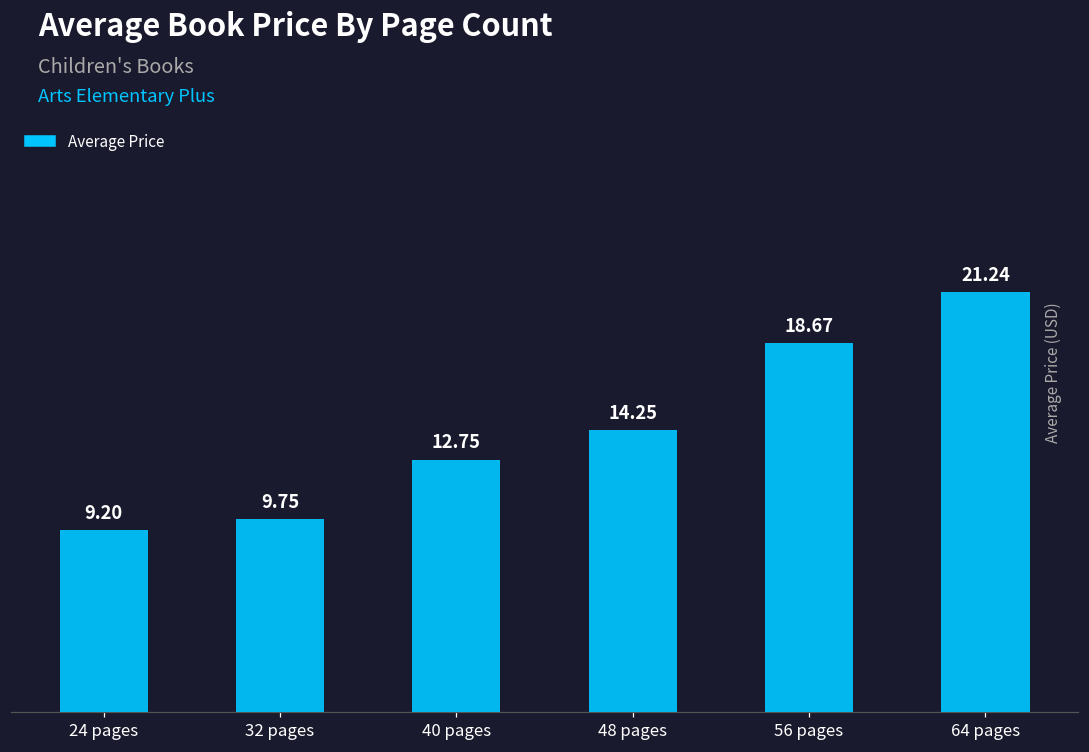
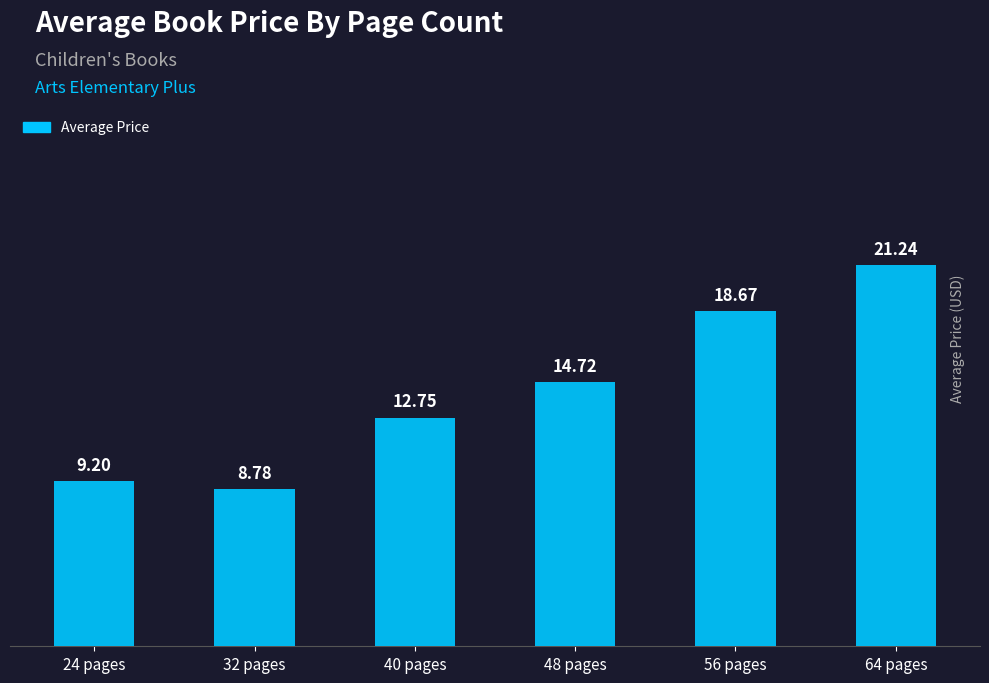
32 pages: 9.75 -> 8.78
48 pages: 14.25 -> 14.72
